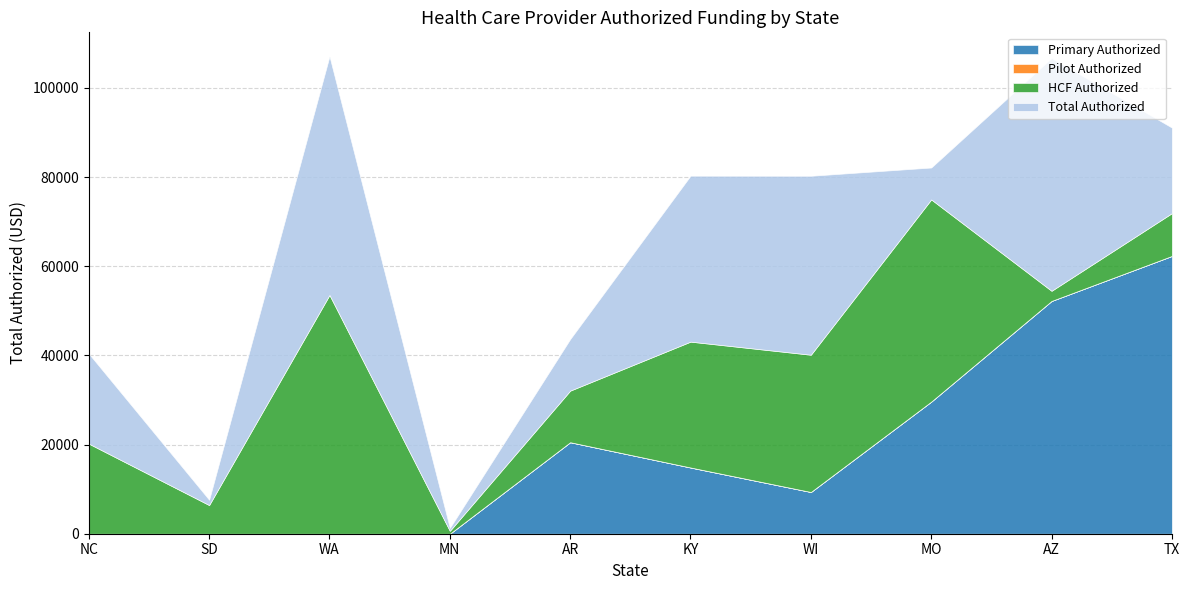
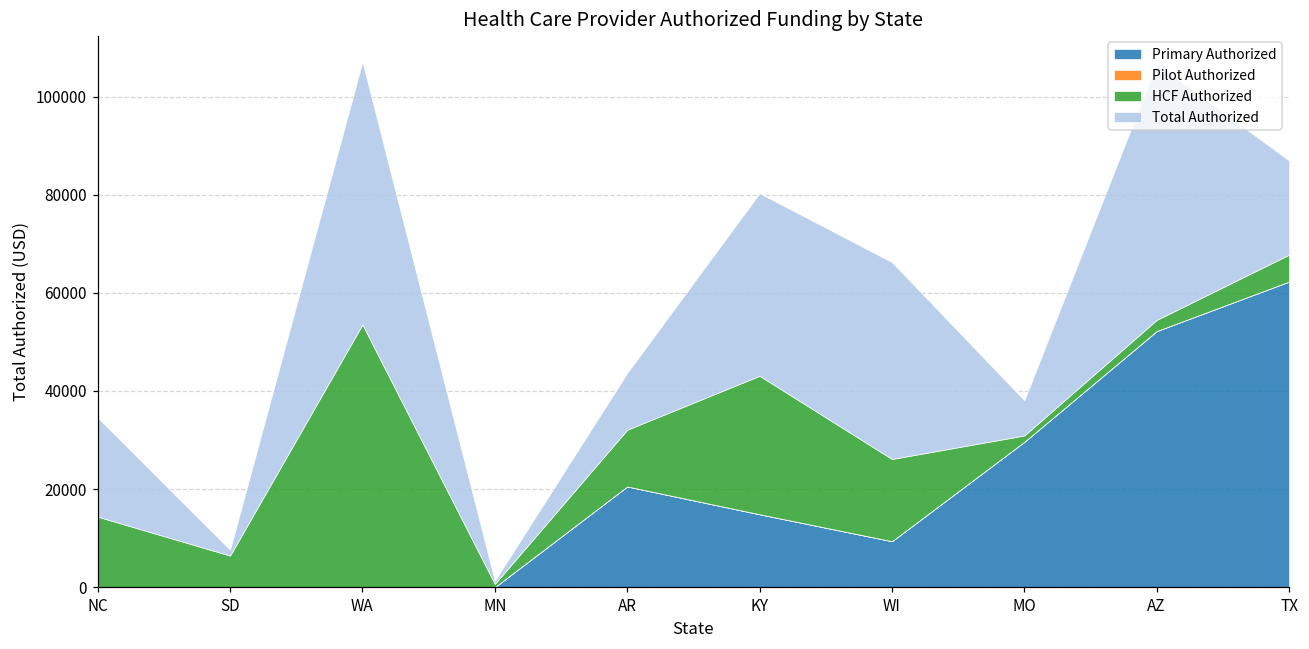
HCF Authorized, NC: 20000 -> 14000
HCF Authorized, WI: 31000 -> 17000
HCF Authorized, MO: 45000 -> 1000
HCF Authorized, TX: 10000 -> 5000
